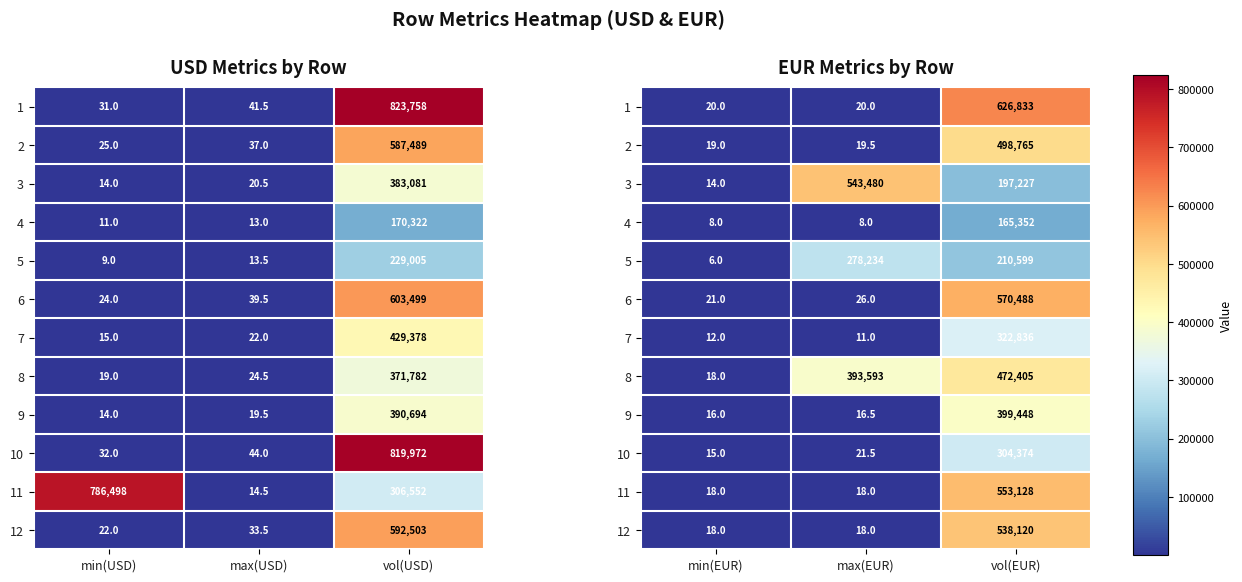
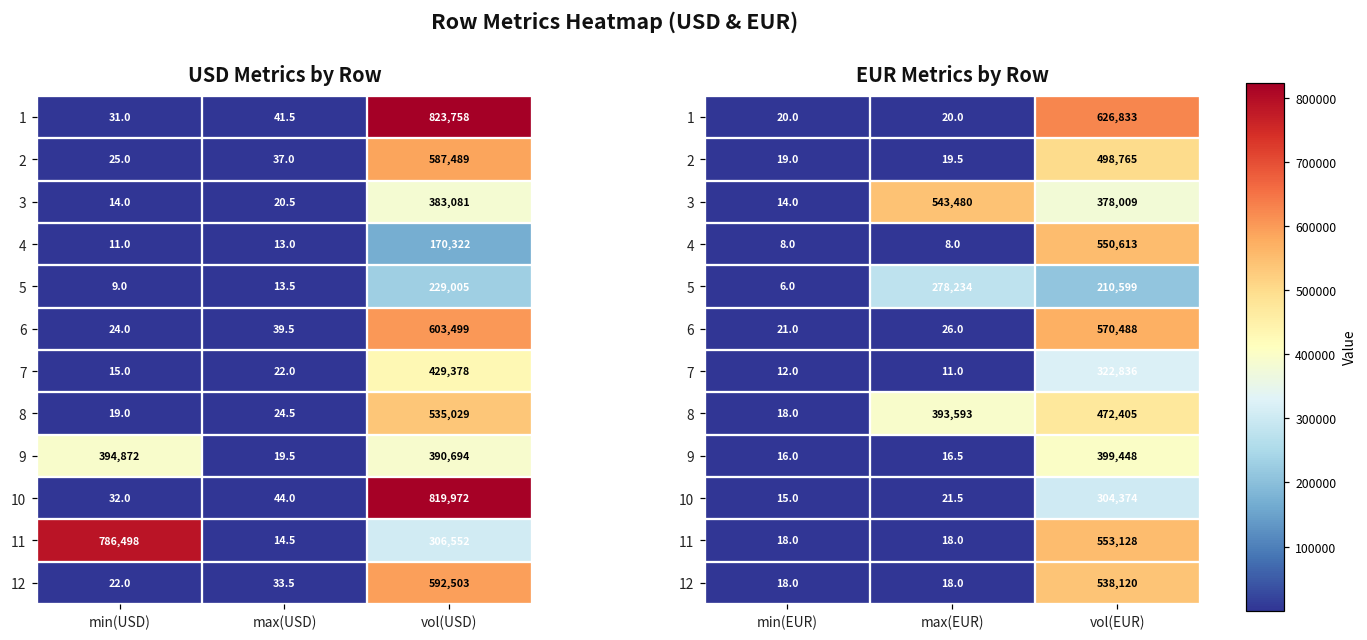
USD Metrics by Row, 8, vol(USD): 371,782 -> 535,029
USD Metrics by Row, 9, min(USD): 14.0 -> 394,872
EUR Metrics by Row, 3, vol(EUR): 197,227 -> 378,009
EUR Metrics by Row, 4, vol(EUR): 165,352 -> 550,613
